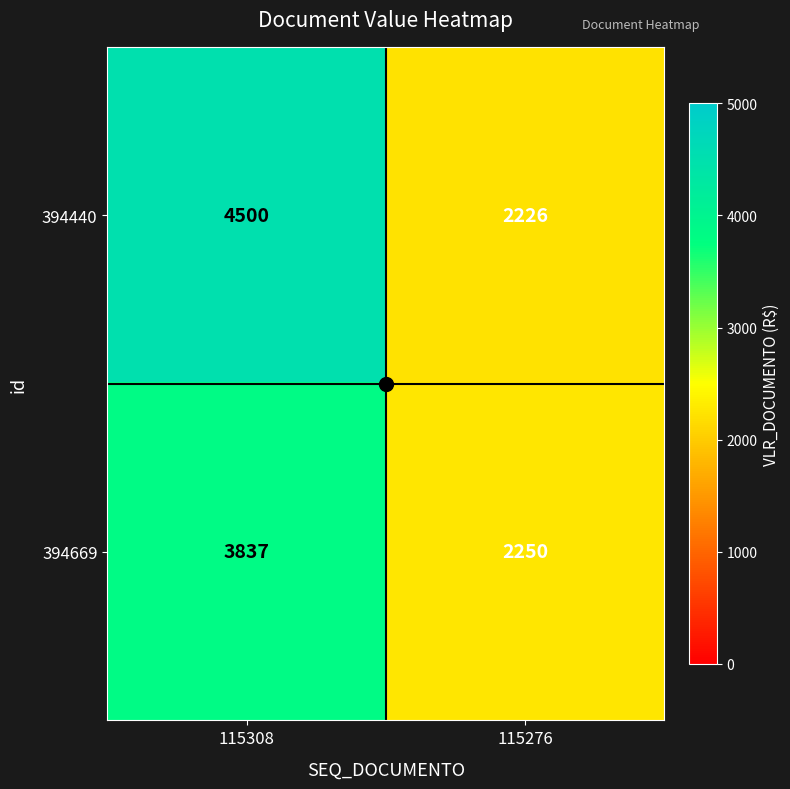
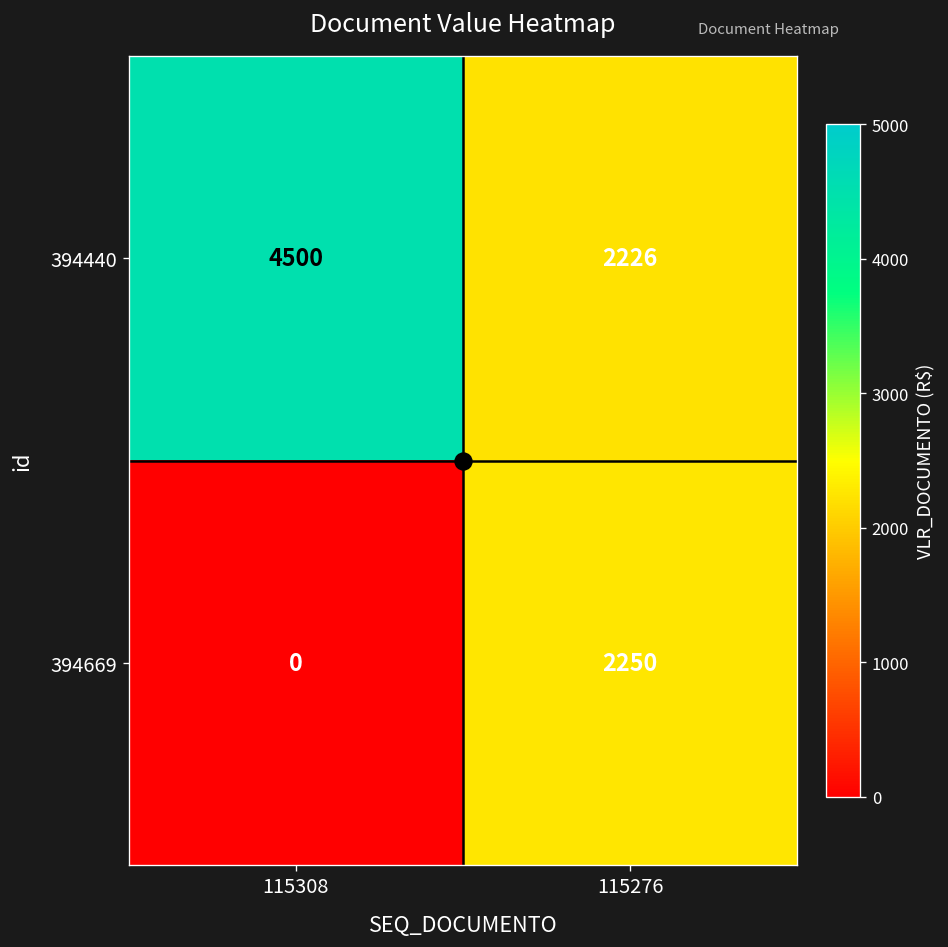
394669, 115308: 3837 -> 0
